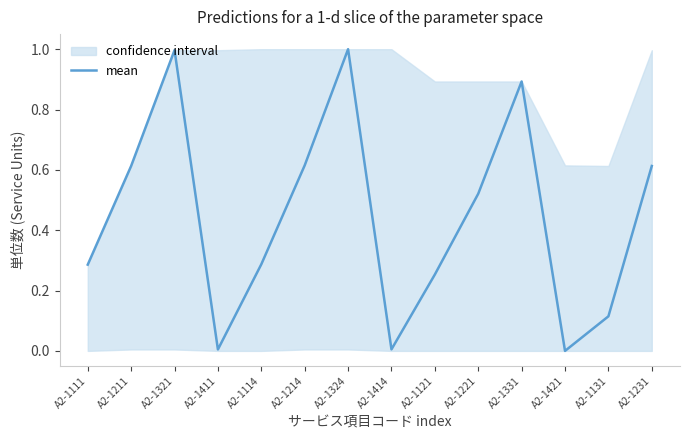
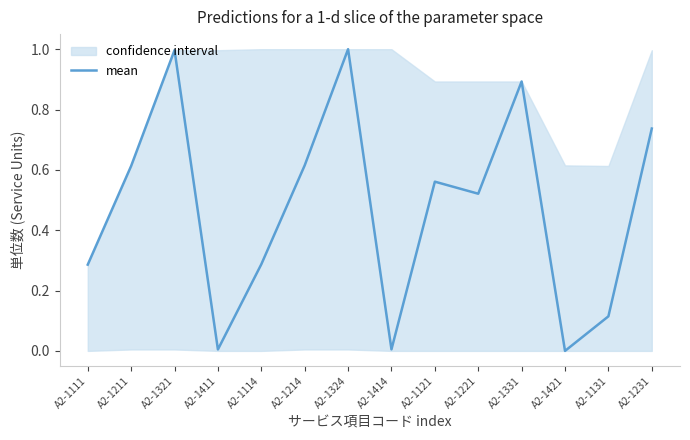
mean, A2-1121: 0.25 -> 0.56
mean, A2-1231: 0.61 -> 0.74
